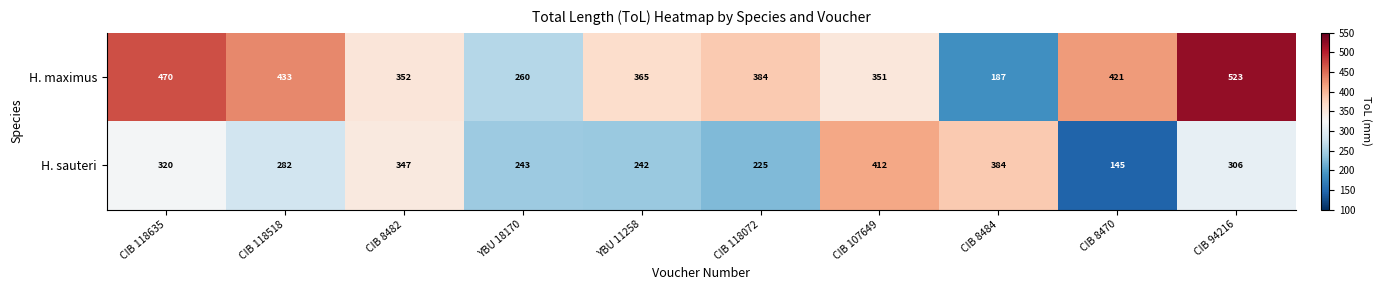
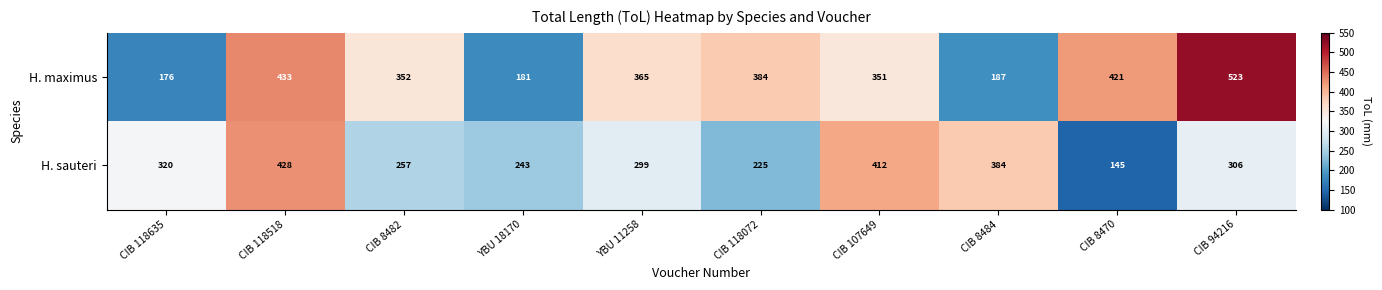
H. maximus, CIB 118635: 470 -> 176
H. maximus, YBU 18170: 260 -> 181
H. sauteri, CIB 118518: 282 -> 428
H. sauteri, CIB 8482: 347 -> 257
H. sauteri, YBU 11258: 242 -> 299
